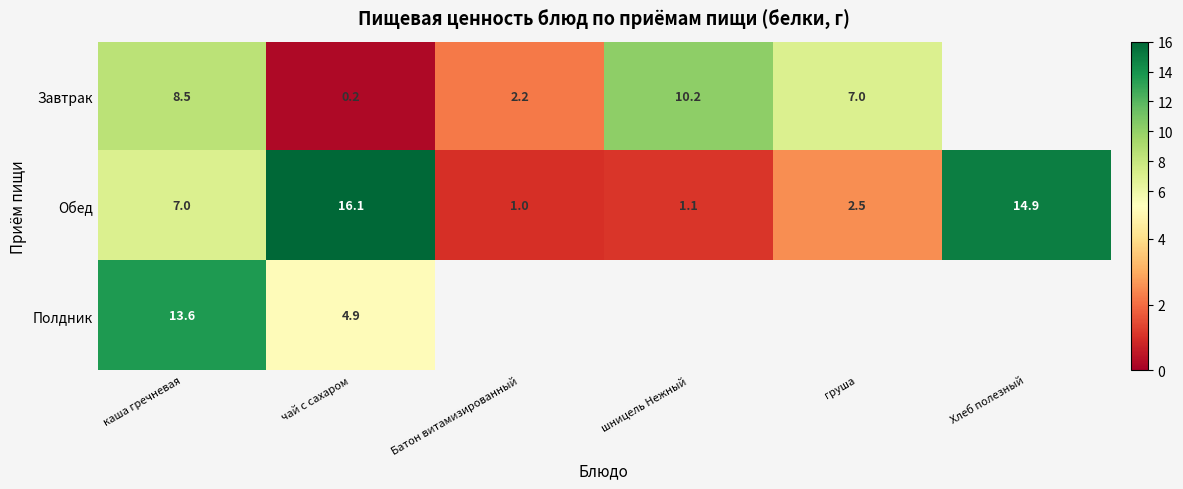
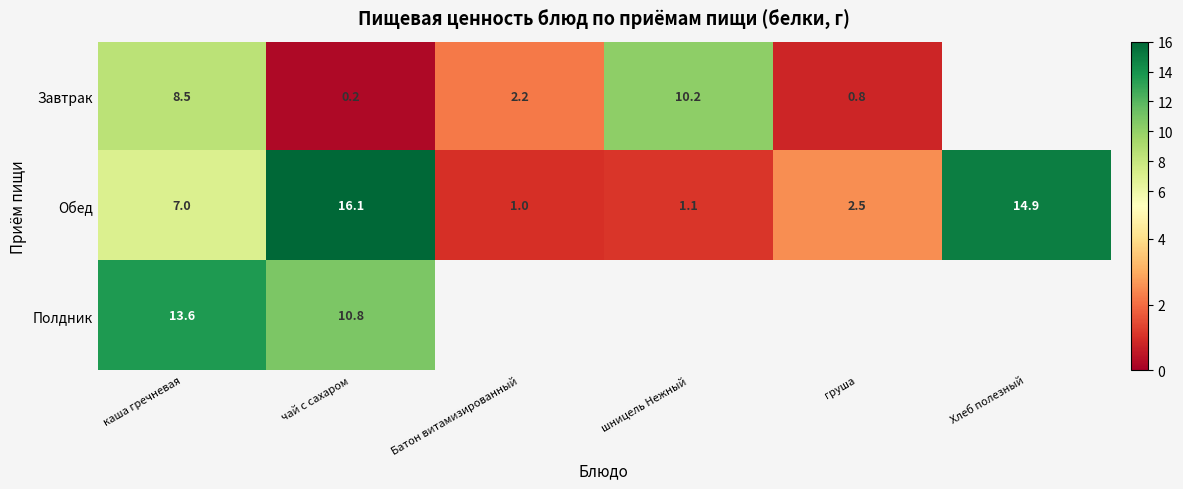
Завтрак, груша: 7.0 -> 0.8
Полдник, чай с сахаром: 4.9 -> 10.8
